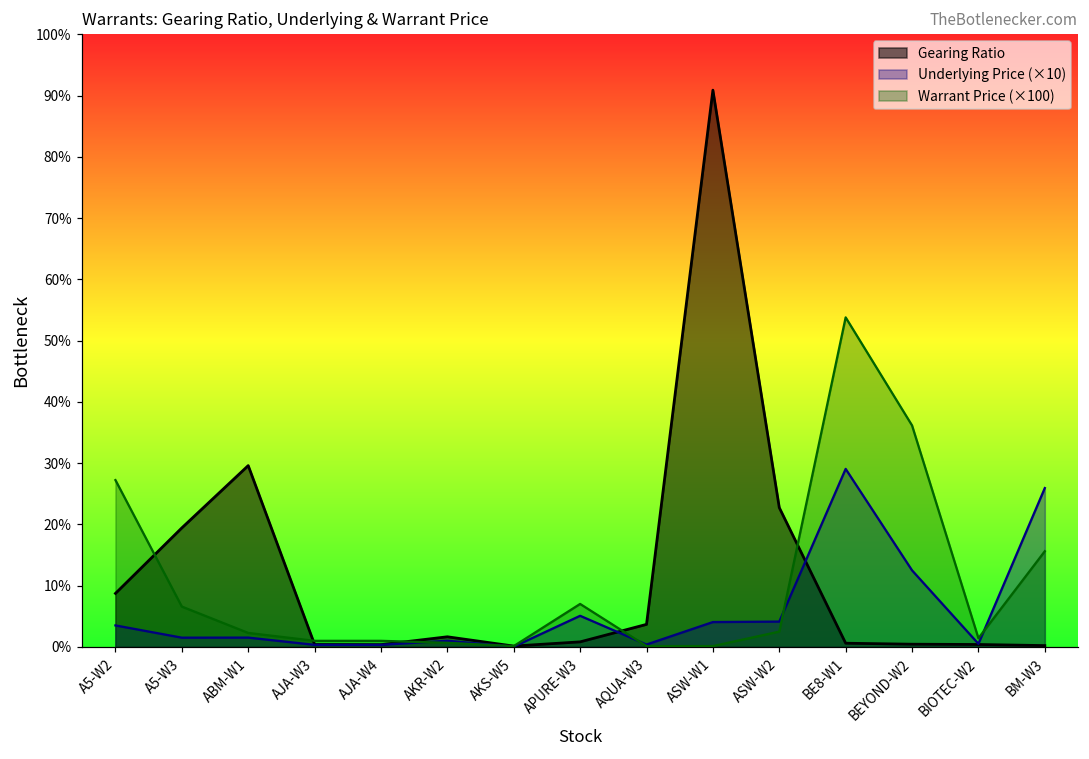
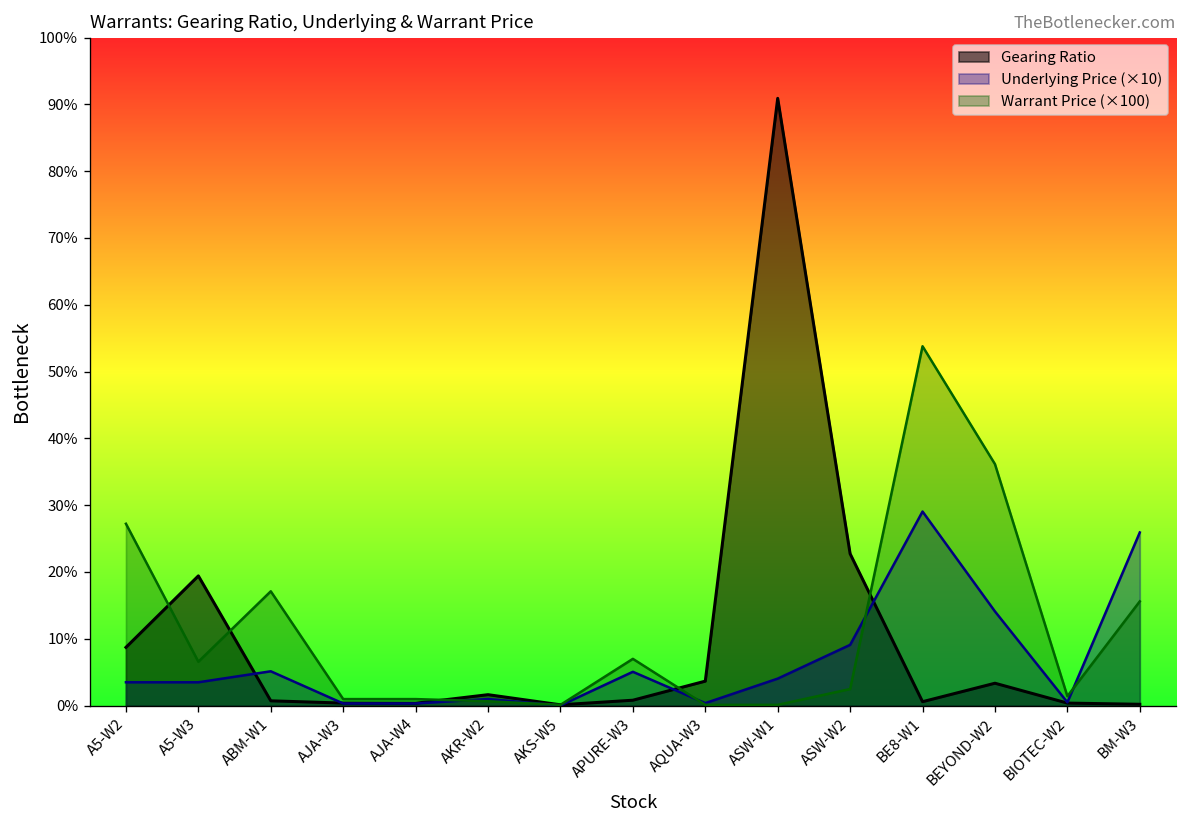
Underlying Price (×10), A5-W3: 1% -> 3%
Gearing Ratio, ABM-W1: 30% -> 1%
Underlying Price (×10), ABM-W1: 1% -> 5%
Warrant Price (×100), ABM-W1: 2% -> 17%
Underlying Price (×10), ASW-W2: 4% -> 9%
Gearing Ratio, BEYOND-W2: 0% -> 3%
Underlying Price (×10), BEYOND-W2: 12% -> 14%
